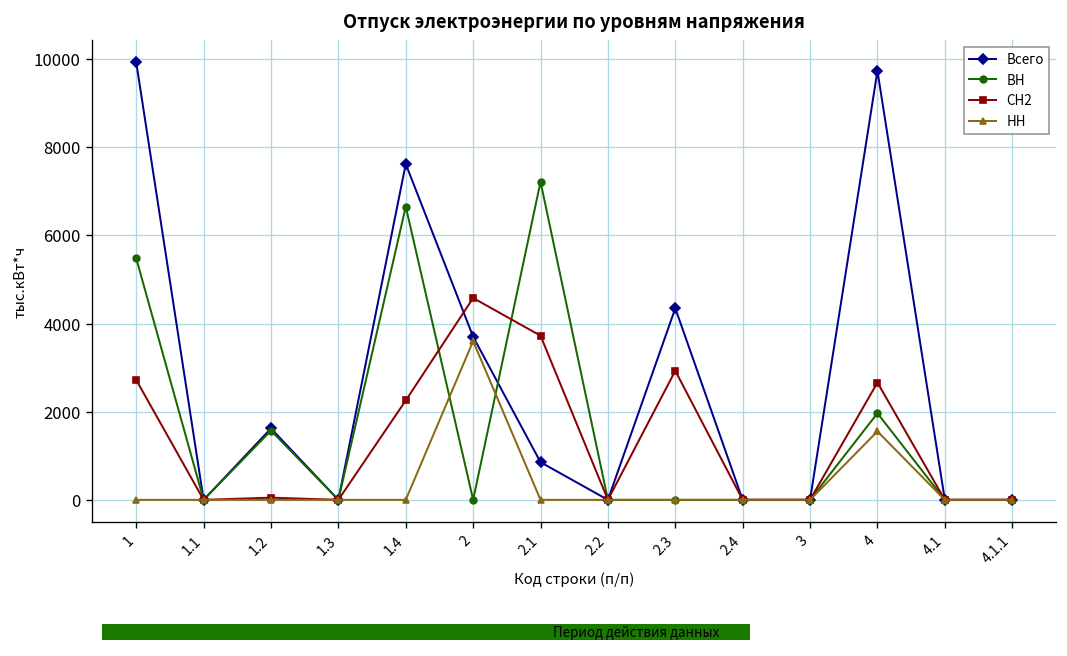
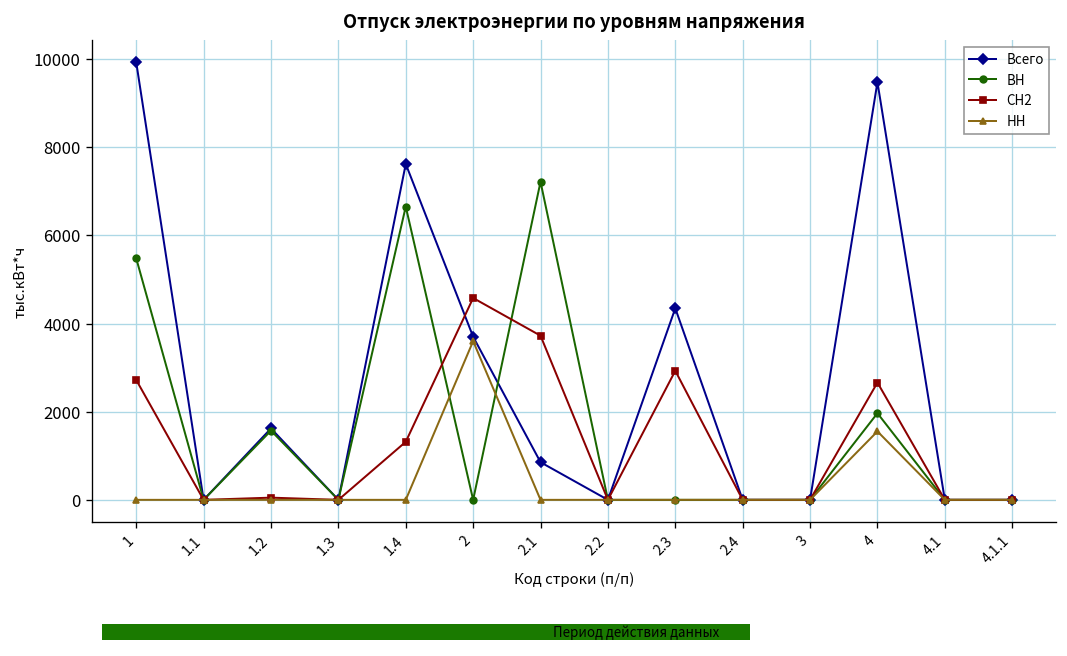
Отпуск электроэнергии по уровням напряжения, СН2, 1.4: 2300 -> 1300
Отпуск электроэнергии по уровням напряжения, Всего, 4: 9700 -> 9500
